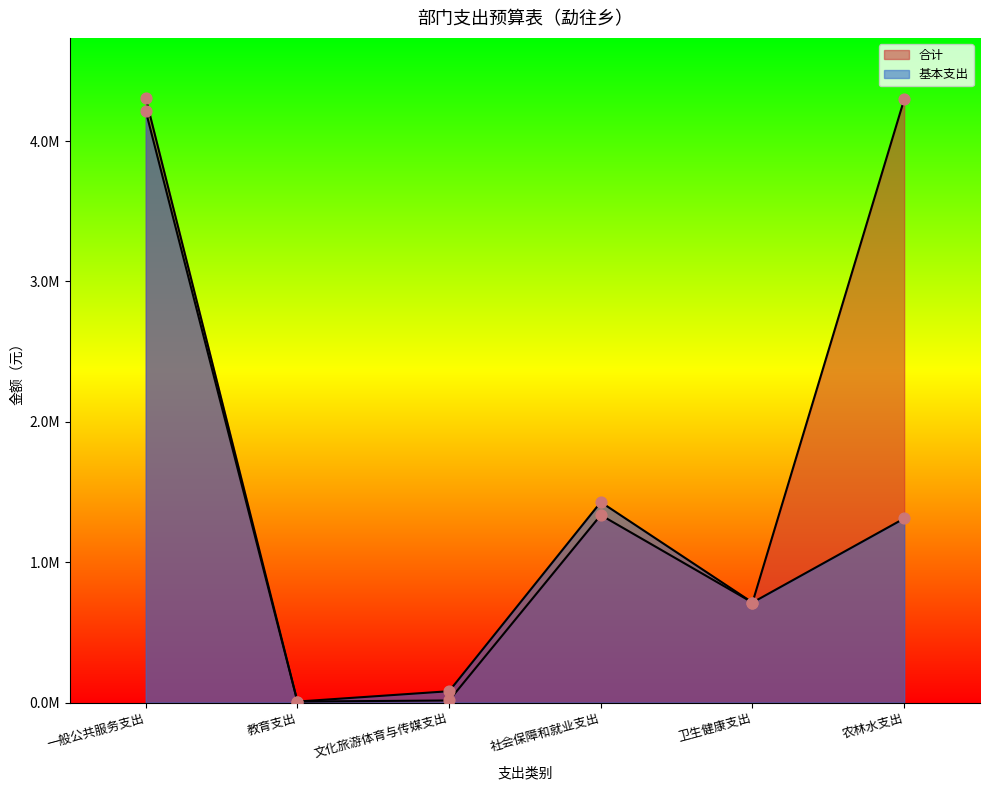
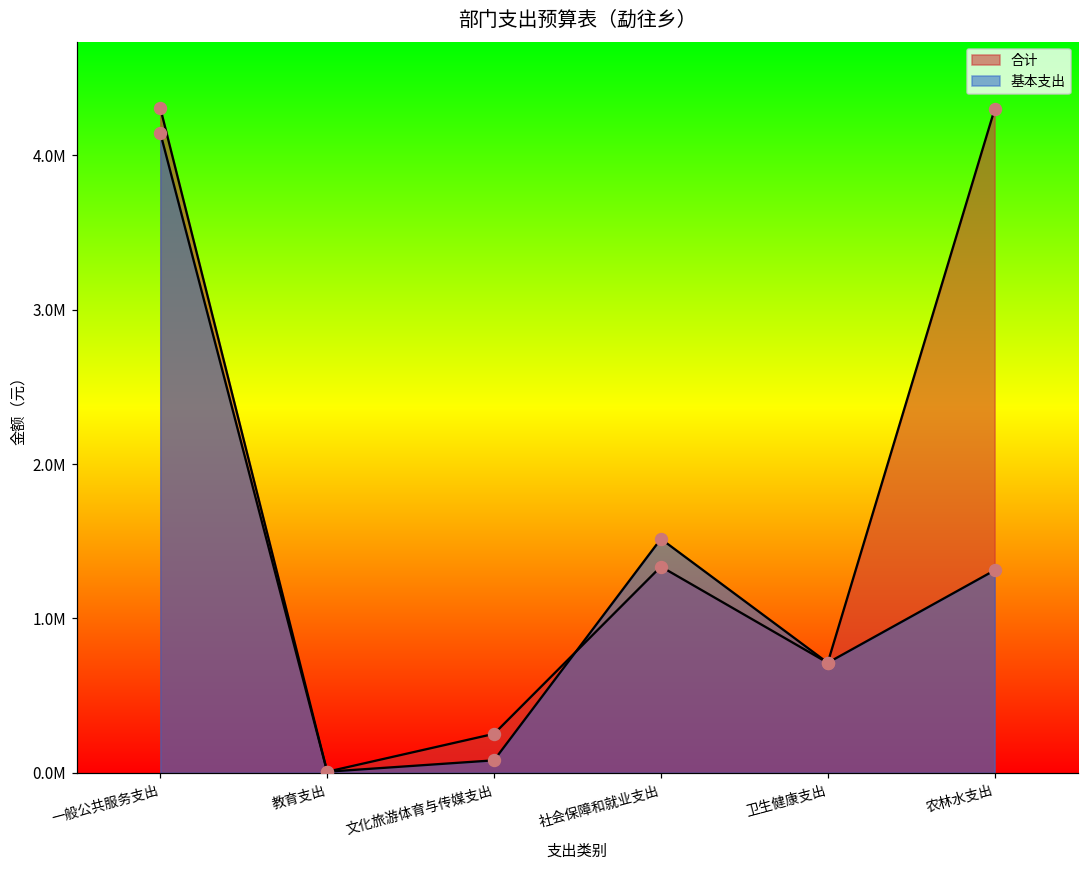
基本支出, 一般公共服务支出: 4210000 -> 4140000
合计, 文化旅游体育与传媒支出: 10000 -> 250000
基本支出, 社会保障和就业支出: 1430000 -> 1520000
